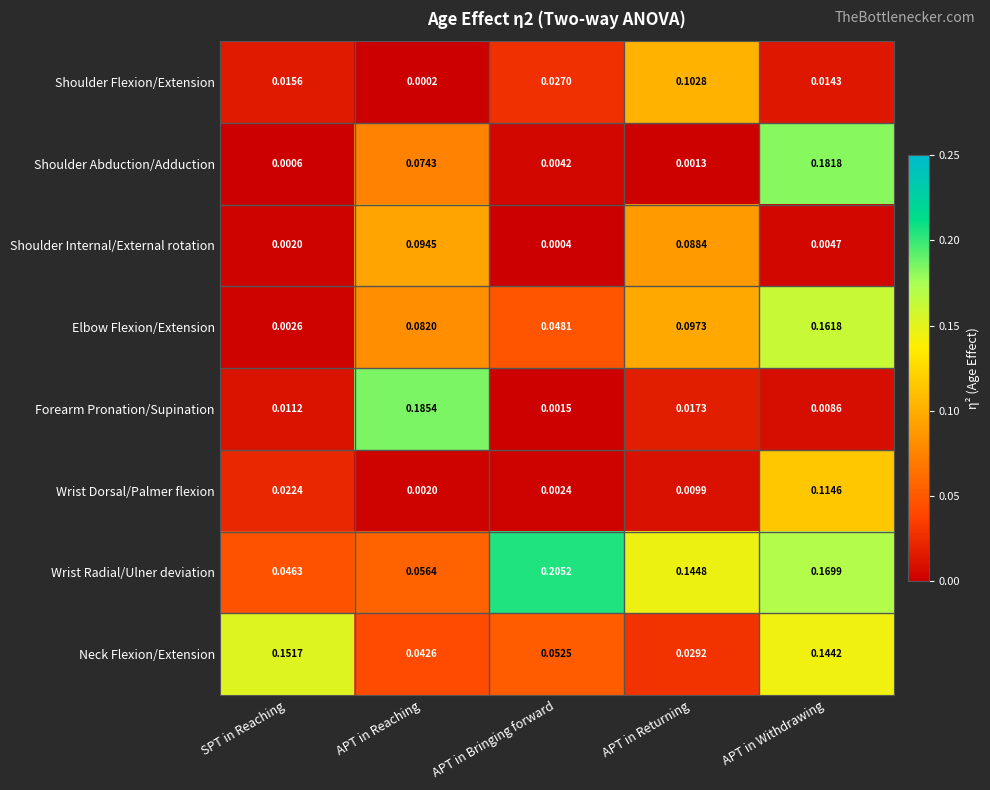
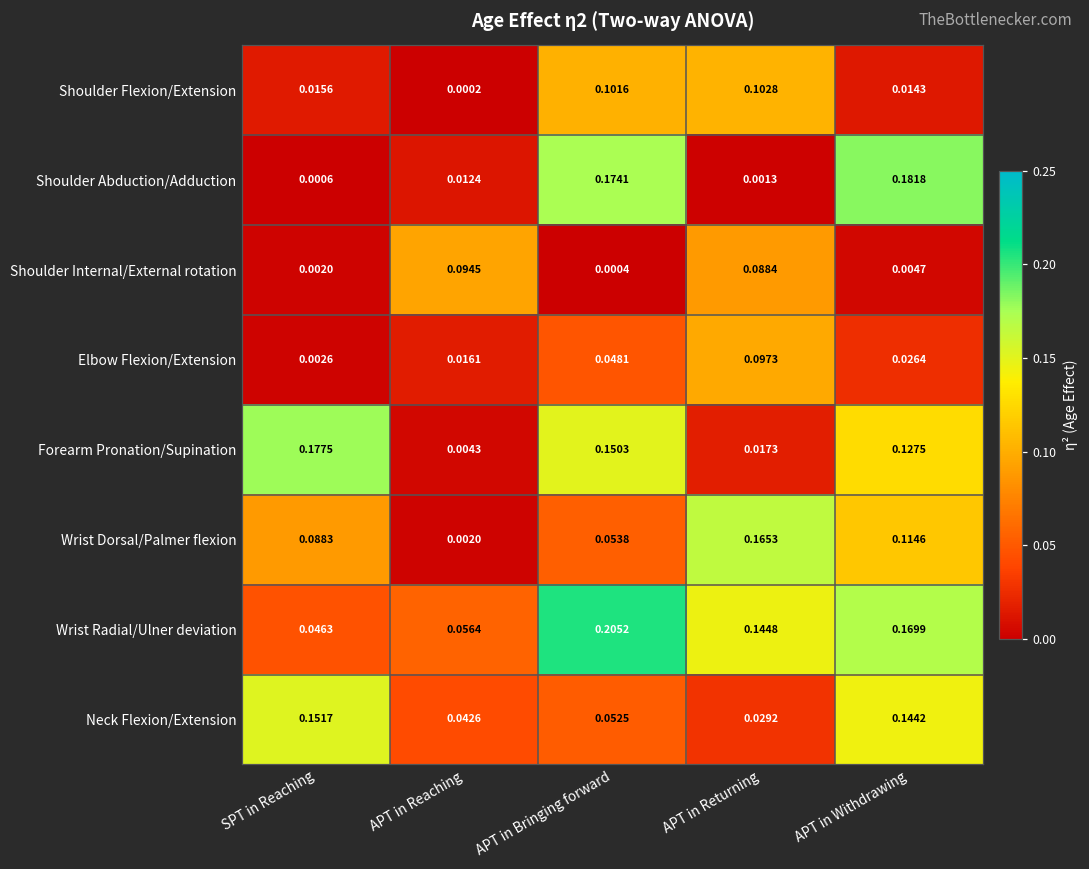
Shoulder Flexion/Extension, APT in Bringing forward: 0.0270 -> 0.1016
Shoulder Abduction/Adduction, APT in Reaching: 0.0743 -> 0.0124
Shoulder Abduction/Adduction, APT in Bringing forward: 0.0042 -> 0.1741
Elbow Flexion/Extension, APT in Reaching: 0.0820 -> 0.0161
Elbow Flexion/Extension, APT in Withdrawing: 0.1618 -> 0.0264
Forearm Pronation/Supination, SPT in Reaching: 0.0112 -> 0.1775
Forearm Pronation/Supination, APT in Reaching: 0.1854 -> 0.0043
Forearm Pronation/Supination, APT in Bringing forward: 0.0015 -> 0.1503
Forearm Pronation/Supination, APT in Withdrawing: 0.0086 -> 0.1275
Wrist Dorsal/Palmer flexion, SPT in Reaching: 0.0224 -> 0.0883
Wrist Dorsal/Palmer flexion, APT in Bringing forward: 0.0024 -> 0.0538
Wrist Dorsal/Palmer flexion, APT in Returning: 0.0099 -> 0.1653
